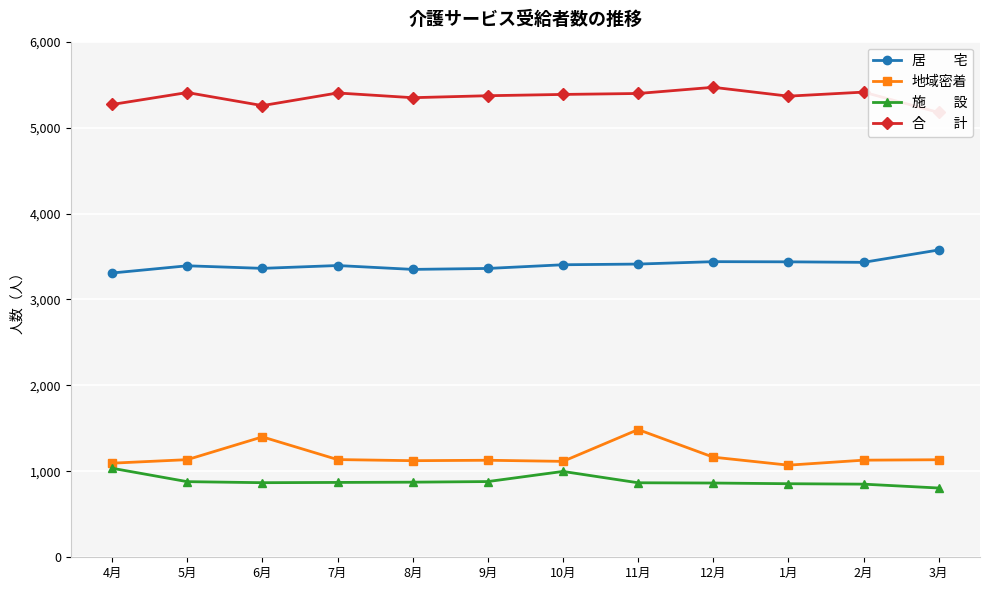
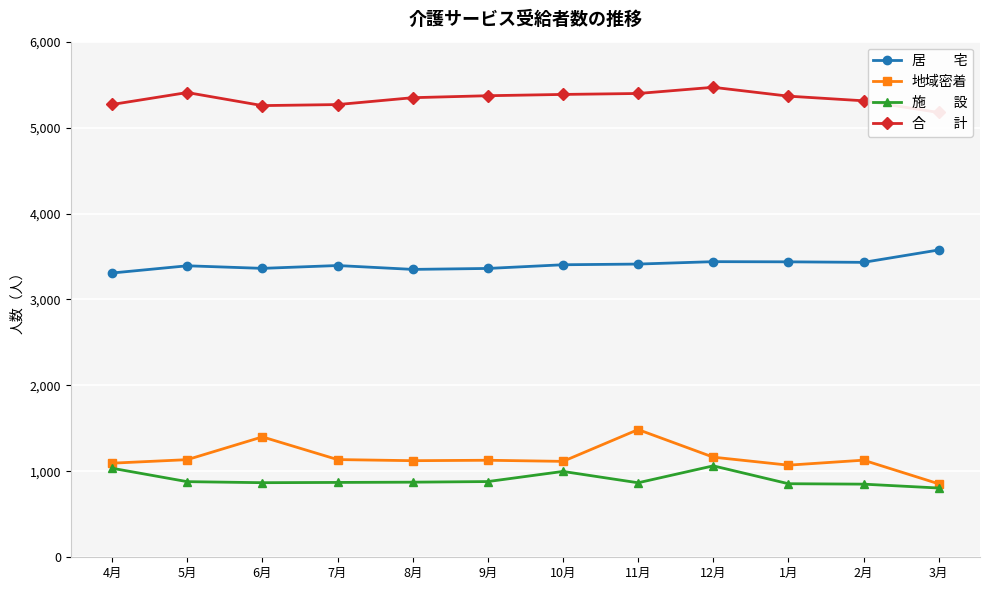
合 計, 7月: 5,400 -> 5,300
施 設, 12月: 900 -> 1,100
合 計, 2月: 5,400 -> 5,300
地域密着, 3月: 1,100 -> 900
